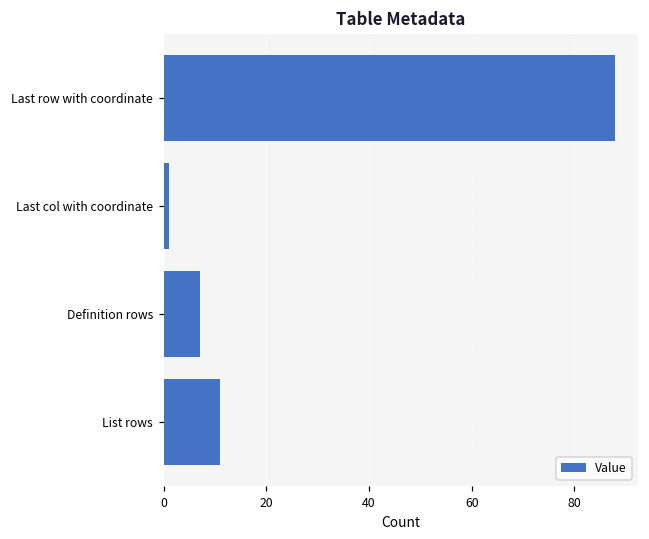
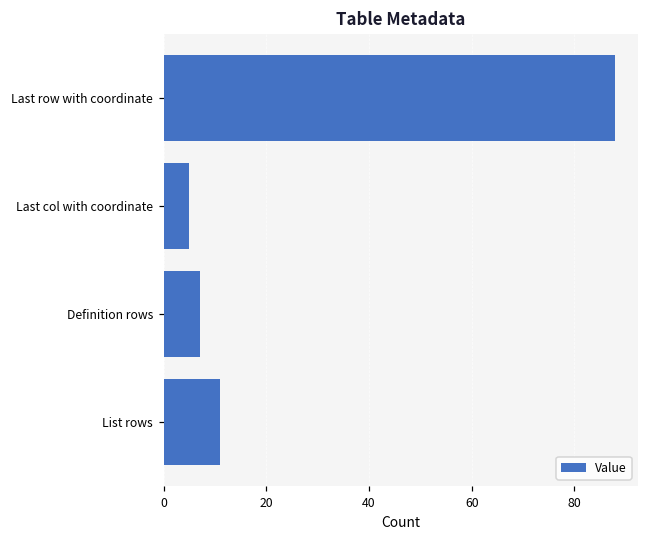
Last col with coordinate: 1 -> 5
